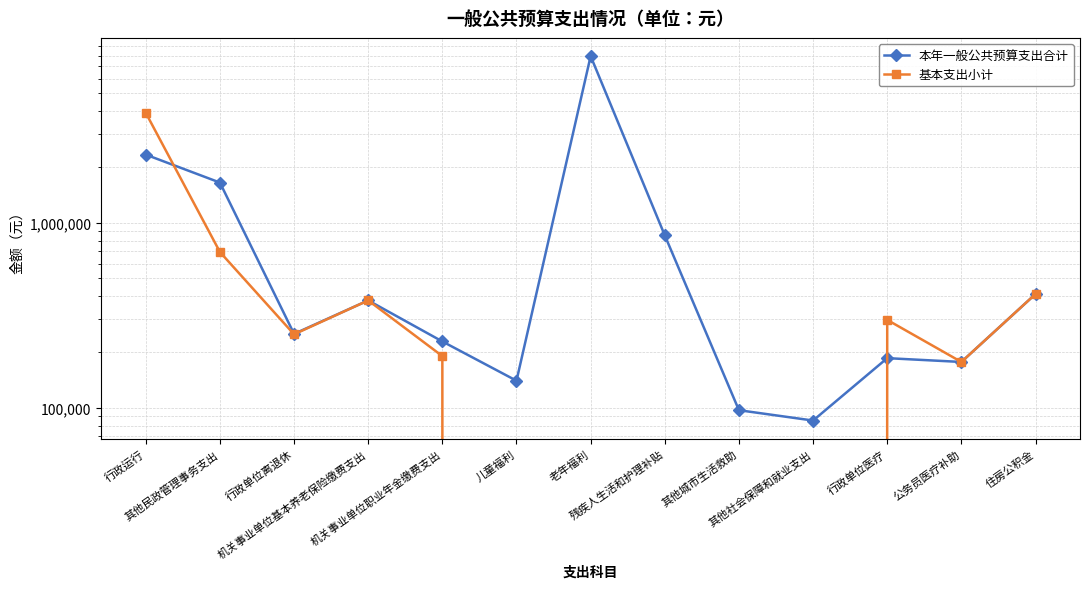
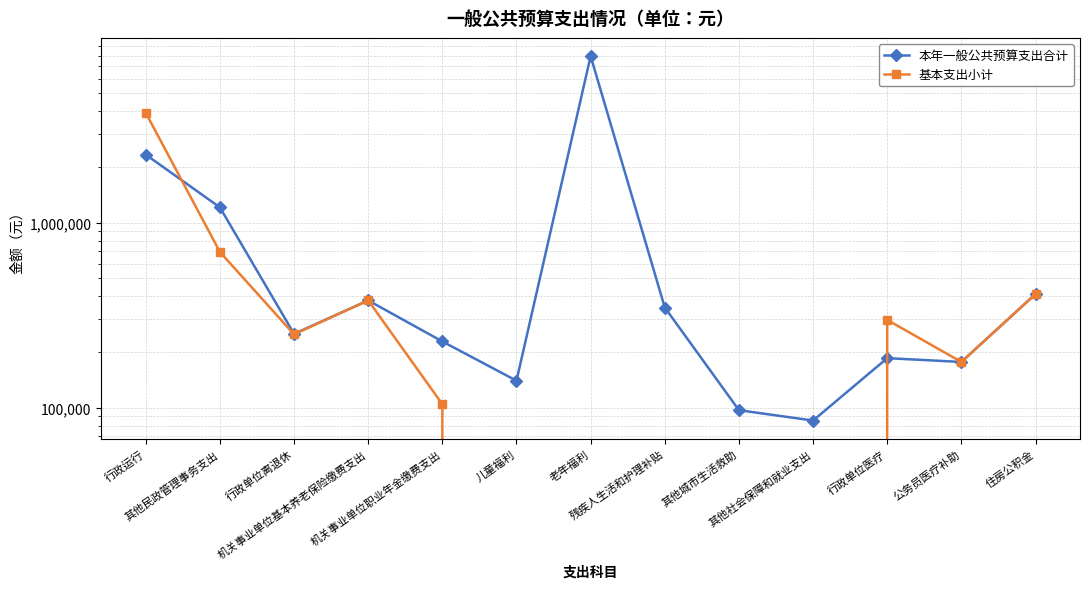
本年一般公共预算支出合计, 其他民政管理事务支出: 1,600,000 -> 1,200,000
基本支出小计, 机关事业单位职业年金缴费支出: 190,000 -> 100,000
本年一般公共预算支出合计, 残疾人生活和护理补贴: 900,000 -> 350,000
